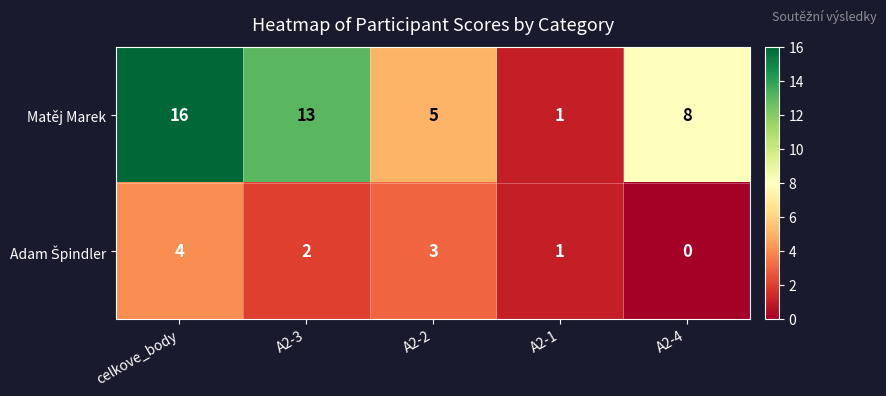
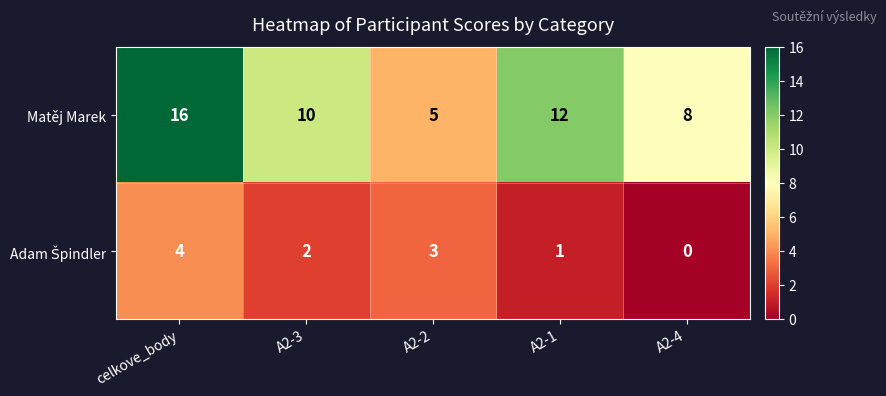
Matěj Marek, A2-3: 13 -> 10
Matěj Marek, A2-1: 1 -> 12
